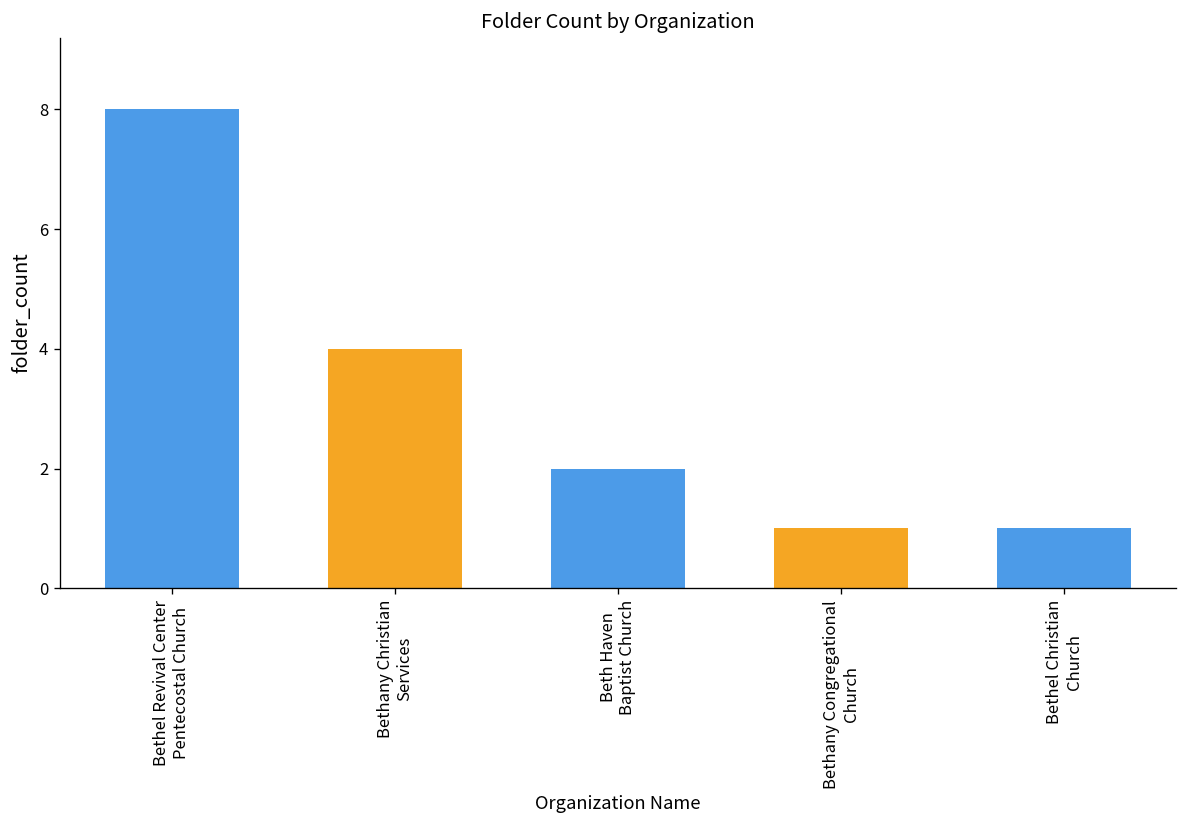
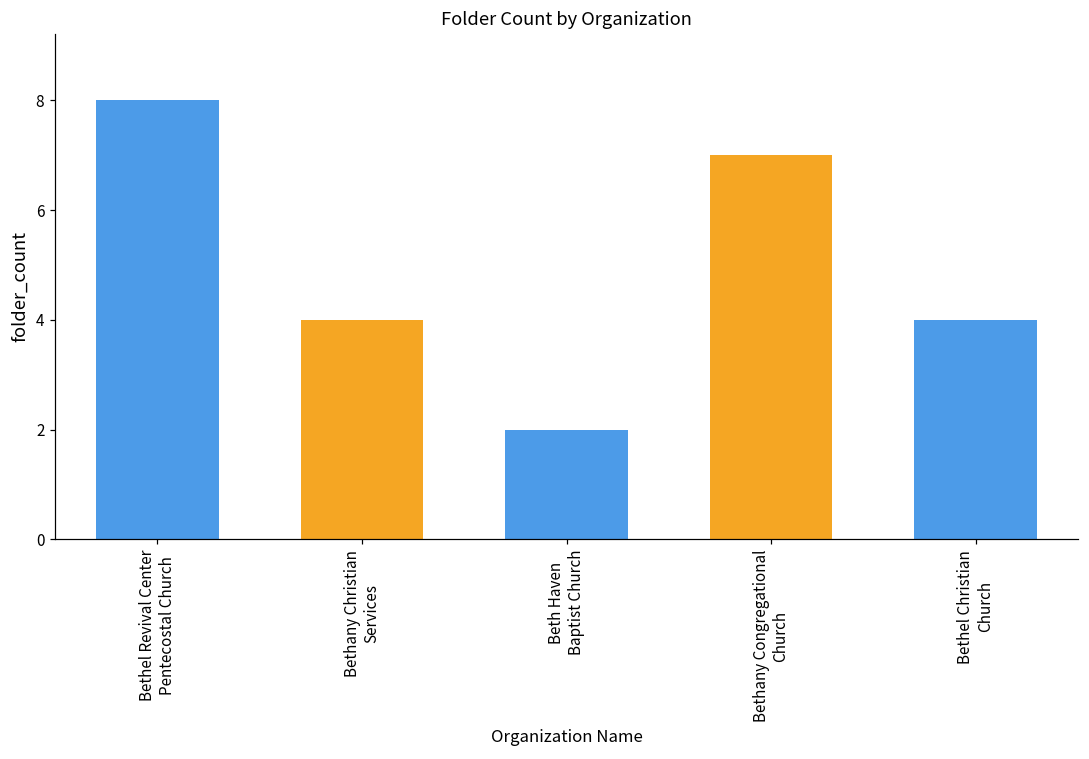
Bethany Congregational Church: 1 -> 7
Bethel Christian Church: 1 -> 4
